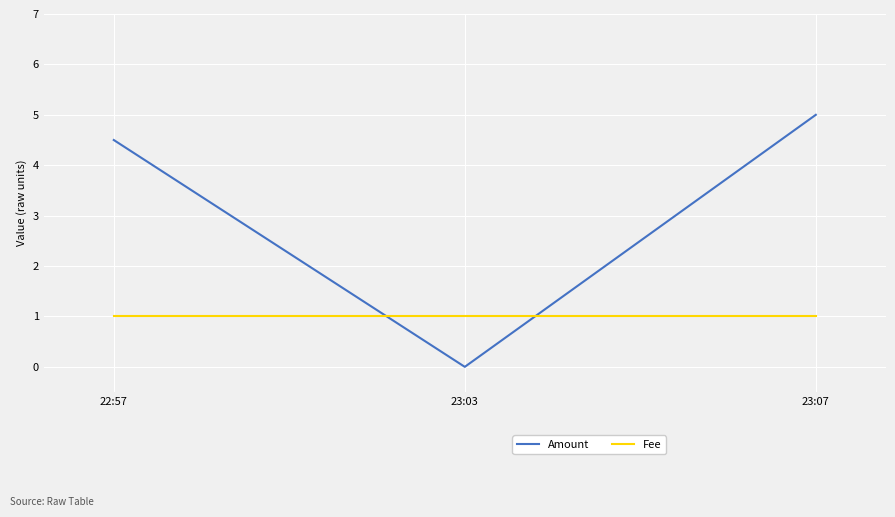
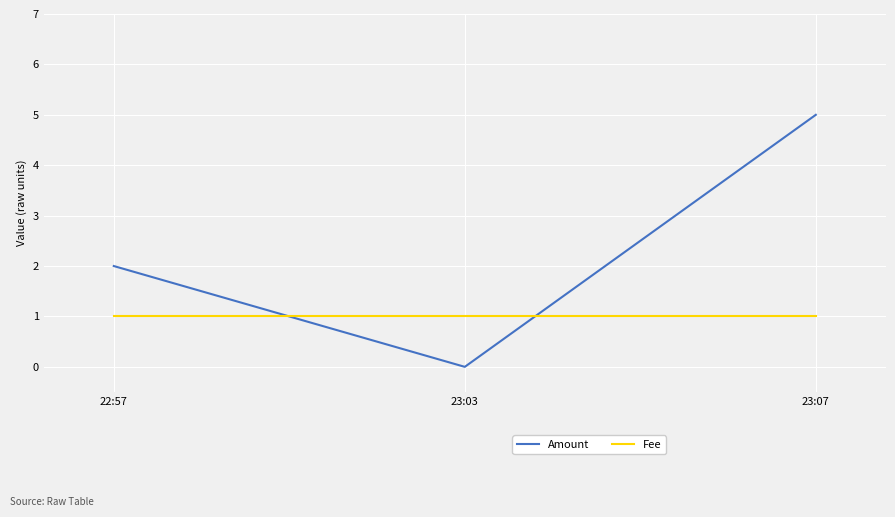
Amount, 22:57: 4.5 -> 2.0
